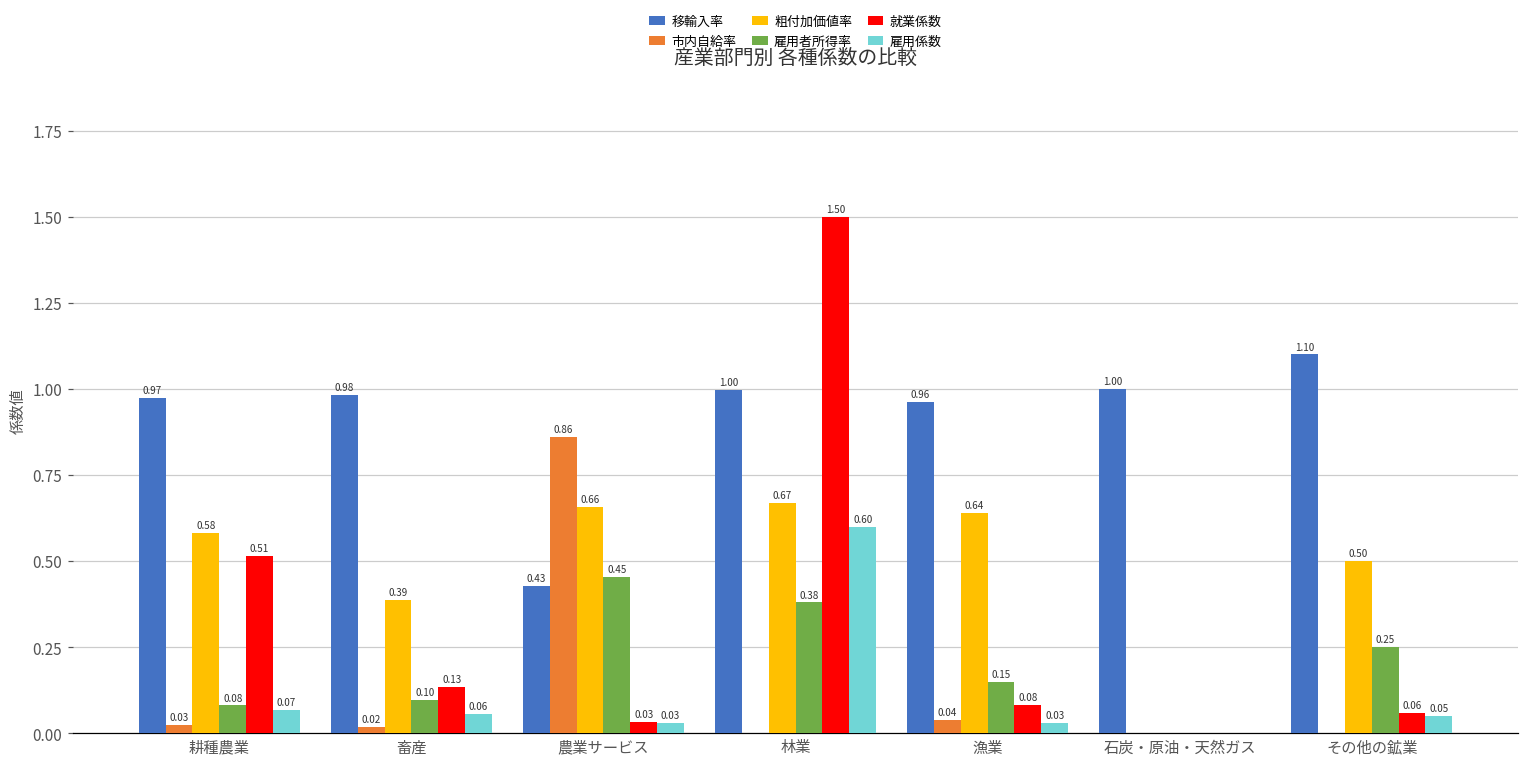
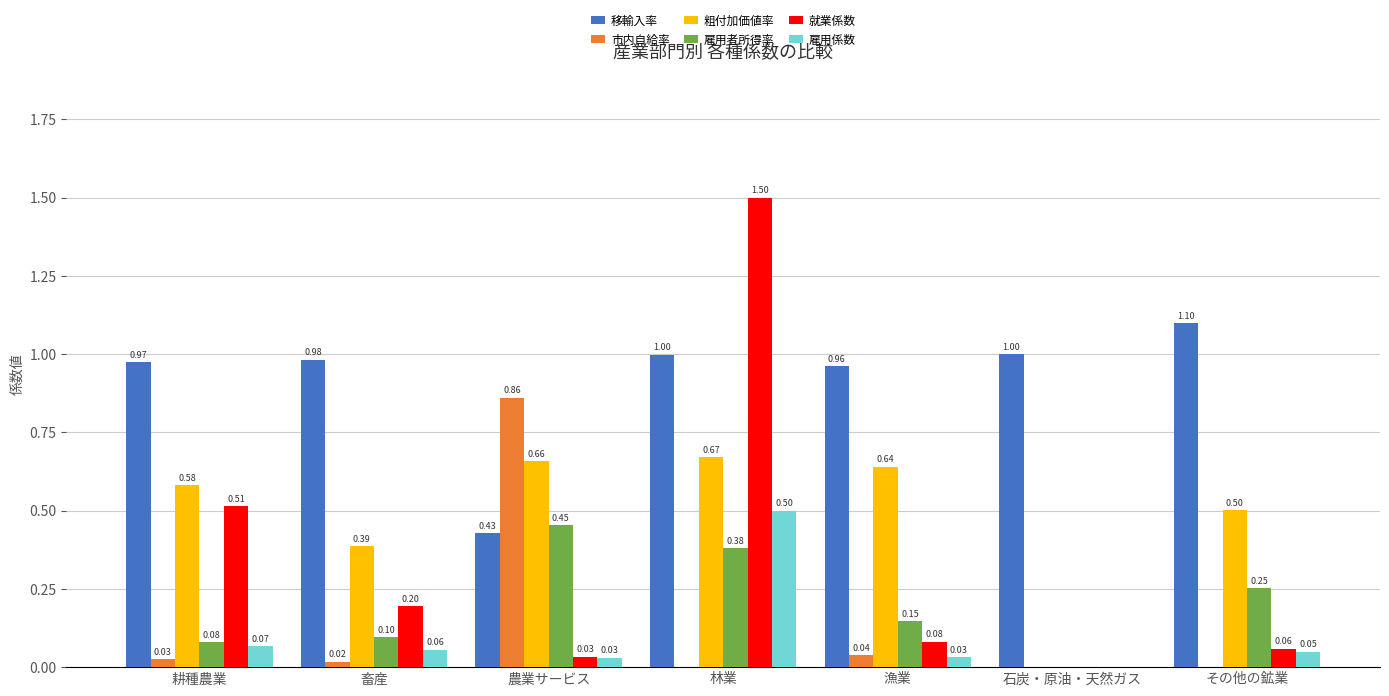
就業係数, 畜産: 0.13 -> 0.20
雇用係数, 林業: 0.60 -> 0.50
